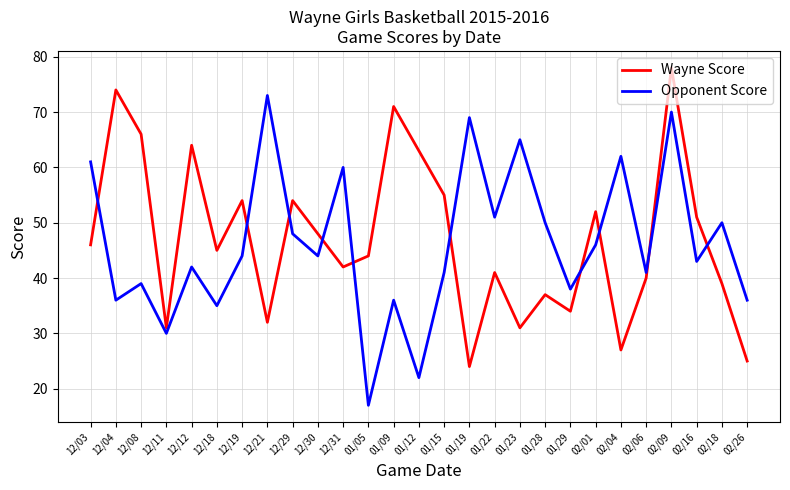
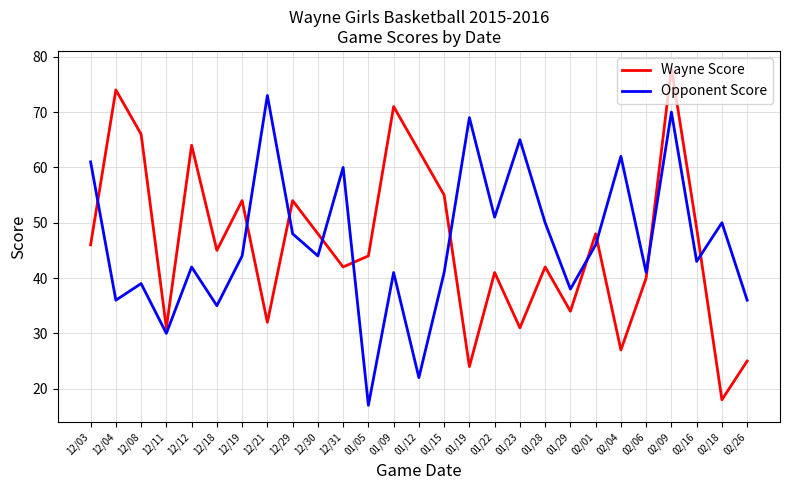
Opponent Score, 01/09: 36 -> 41
Wayne Score, 01/28: 37 -> 42
Wayne Score, 02/01: 52 -> 48
Wayne Score, 02/16: 51 -> 49
Wayne Score, 02/18: 39 -> 18
